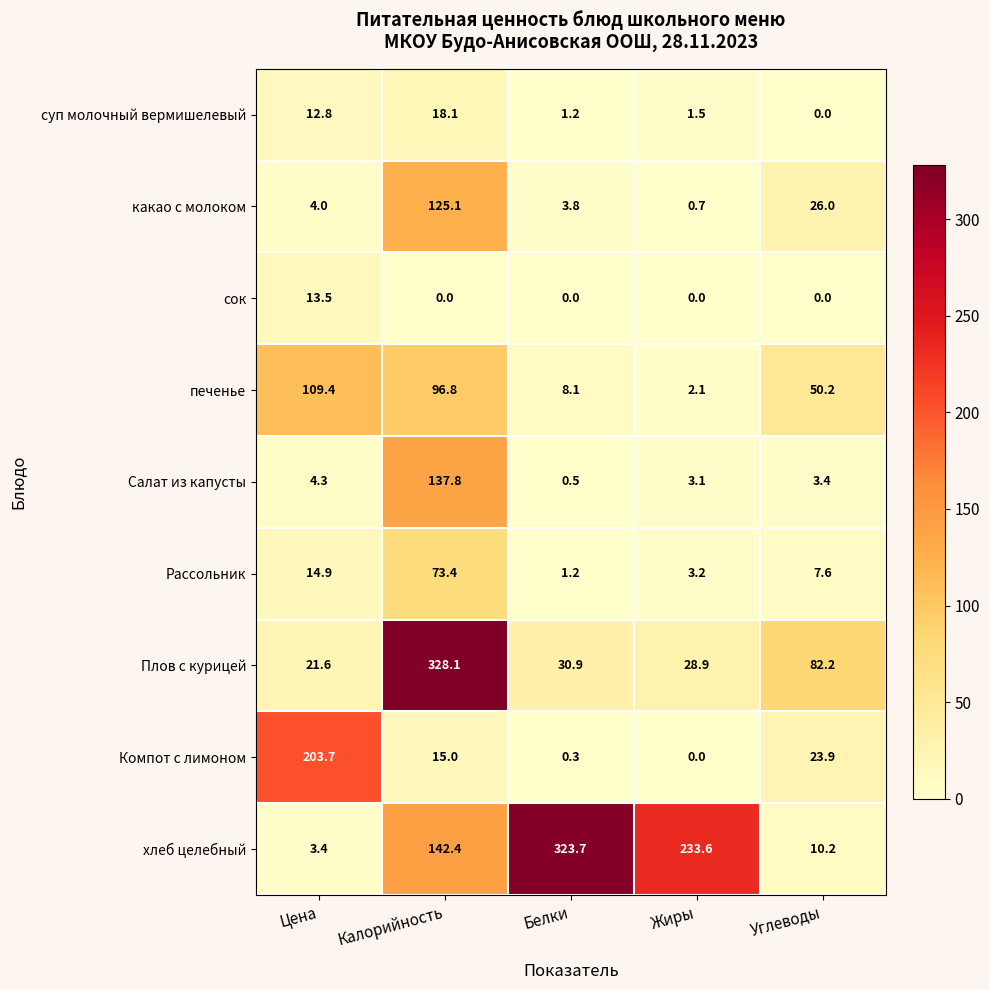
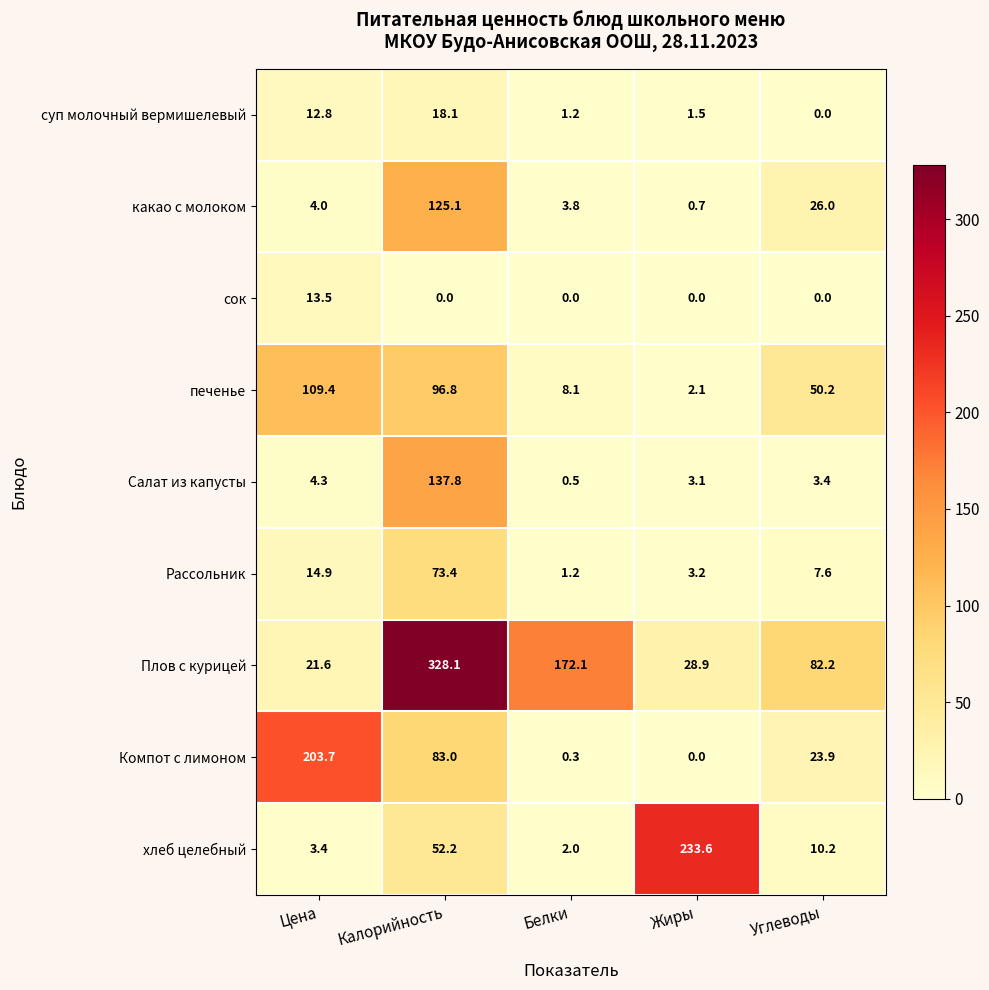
Плов с курицей, Белки: 30.9 -> 172.1
Компот с лимоном, Калорийность: 15.0 -> 83.0
хлеб целебный, Калорийность: 142.4 -> 52.2
хлеб целебный, Белки: 323.7 -> 2.0
